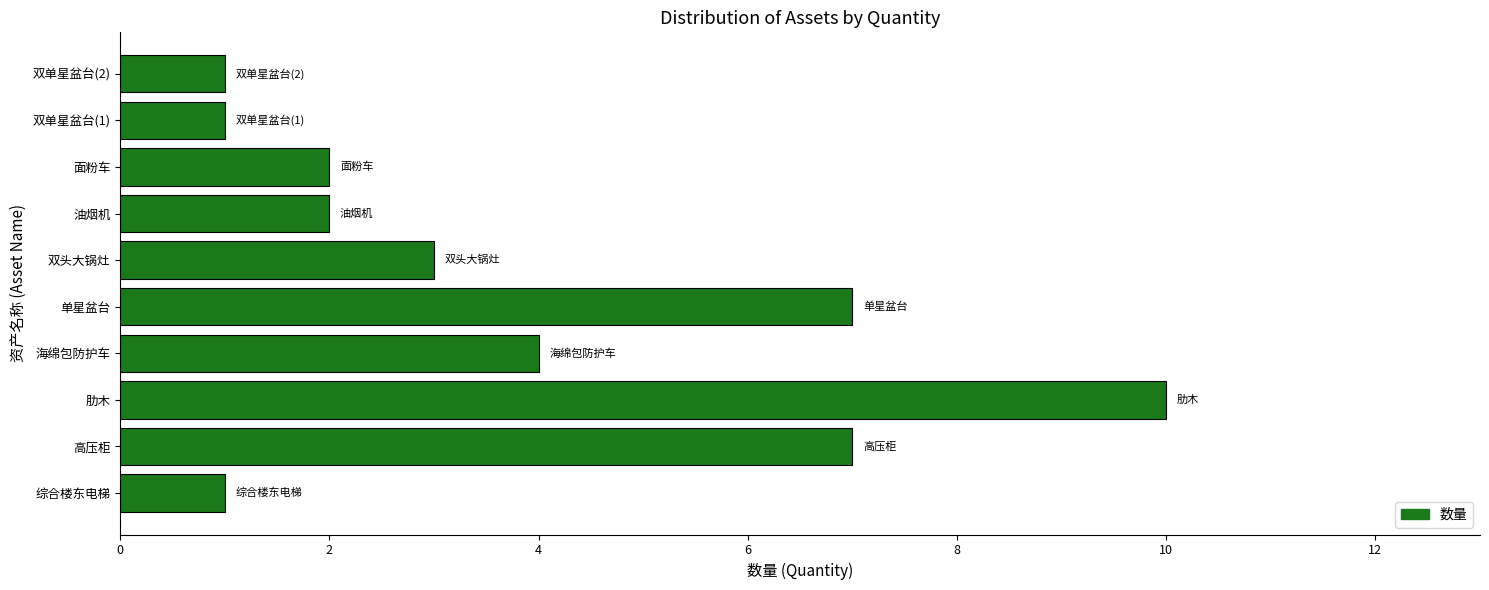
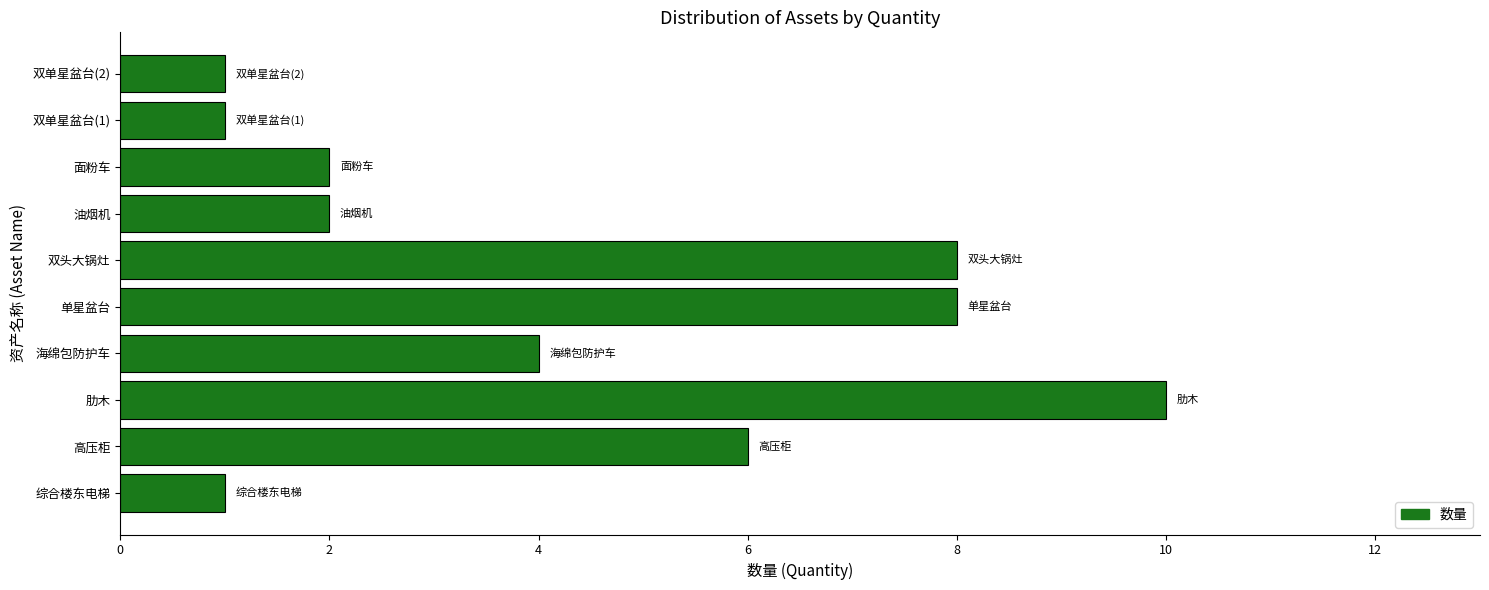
双头大锅灶: 3 -> 8
单星盆台: 7 -> 8
高压柜: 7 -> 6
